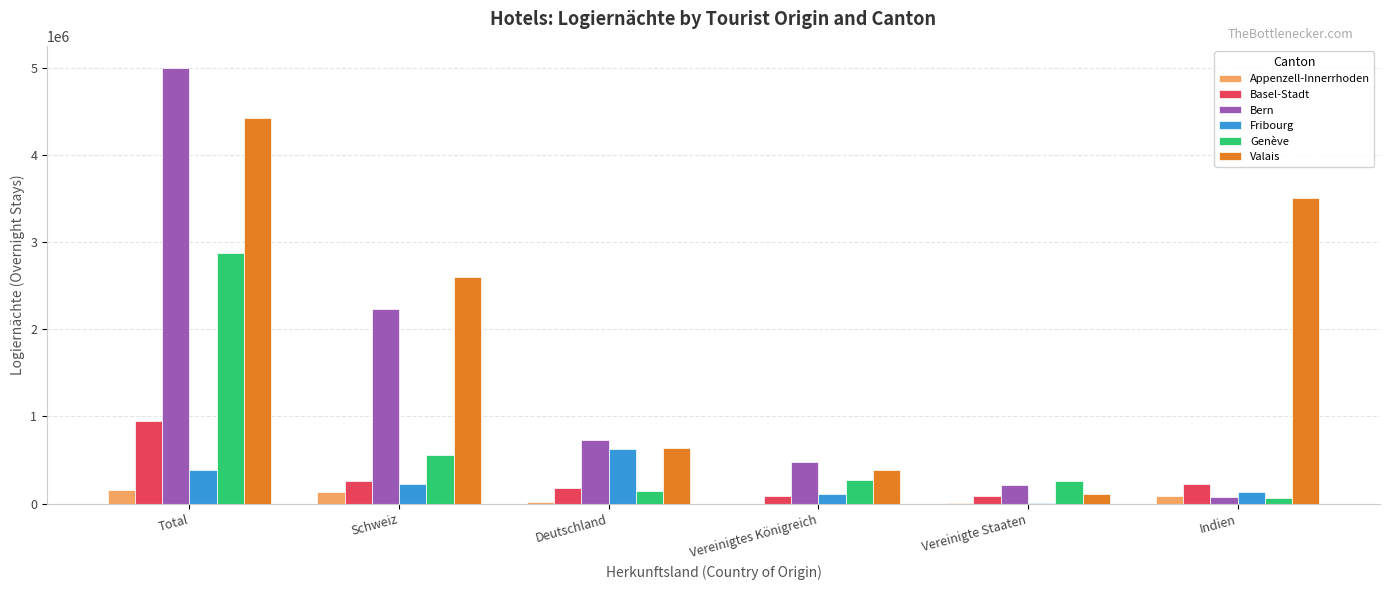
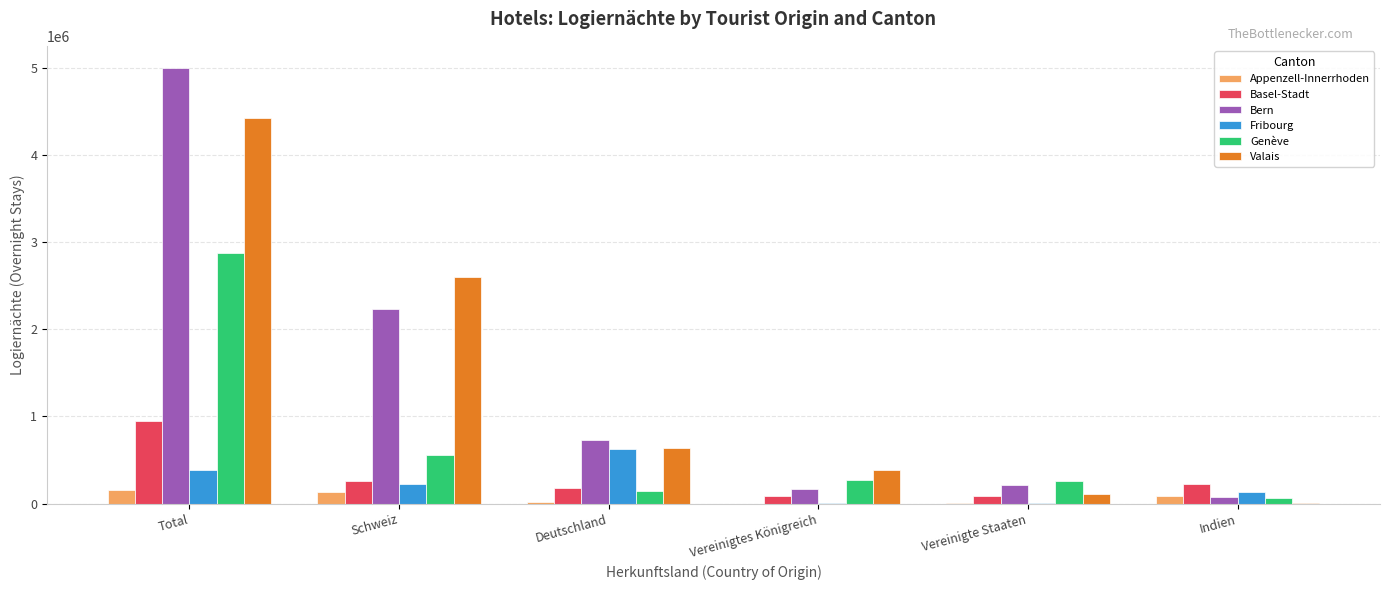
Bern, Vereinigtes Königreich: 500000 -> 200000
Fribourg, Vereinigtes Königreich: 100000 -> 0
Valais, Indien: 3500000 -> 0
